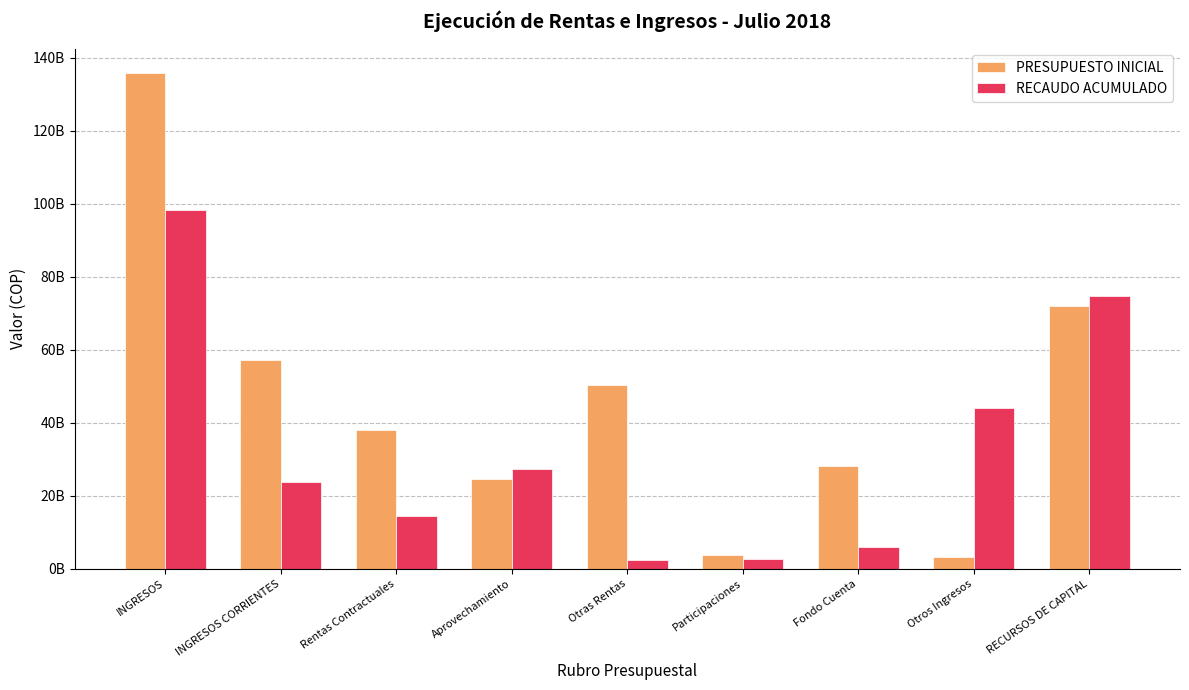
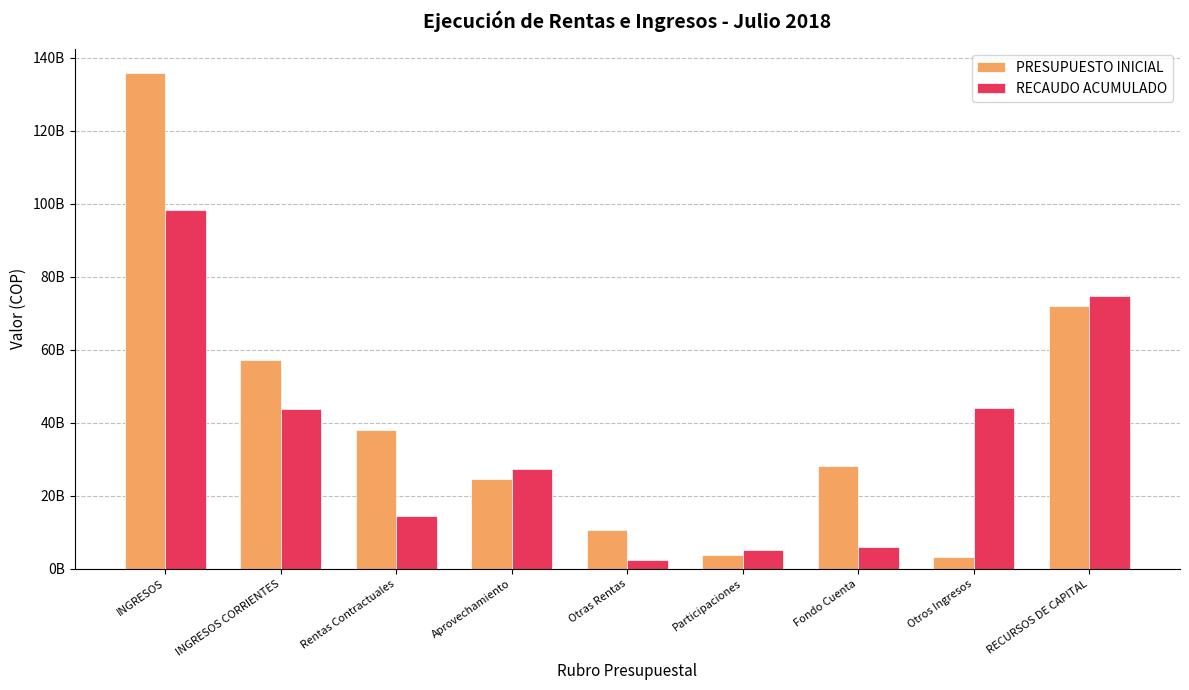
RECAUDO ACUMULADO, INGRESOS CORRIENTES: 24000000000 -> 44000000000
PRESUPUESTO INICIAL, Otras Rentas: 50000000000 -> 10000000000
RECAUDO ACUMULADO, Participaciones: 3000000000 -> 5000000000
